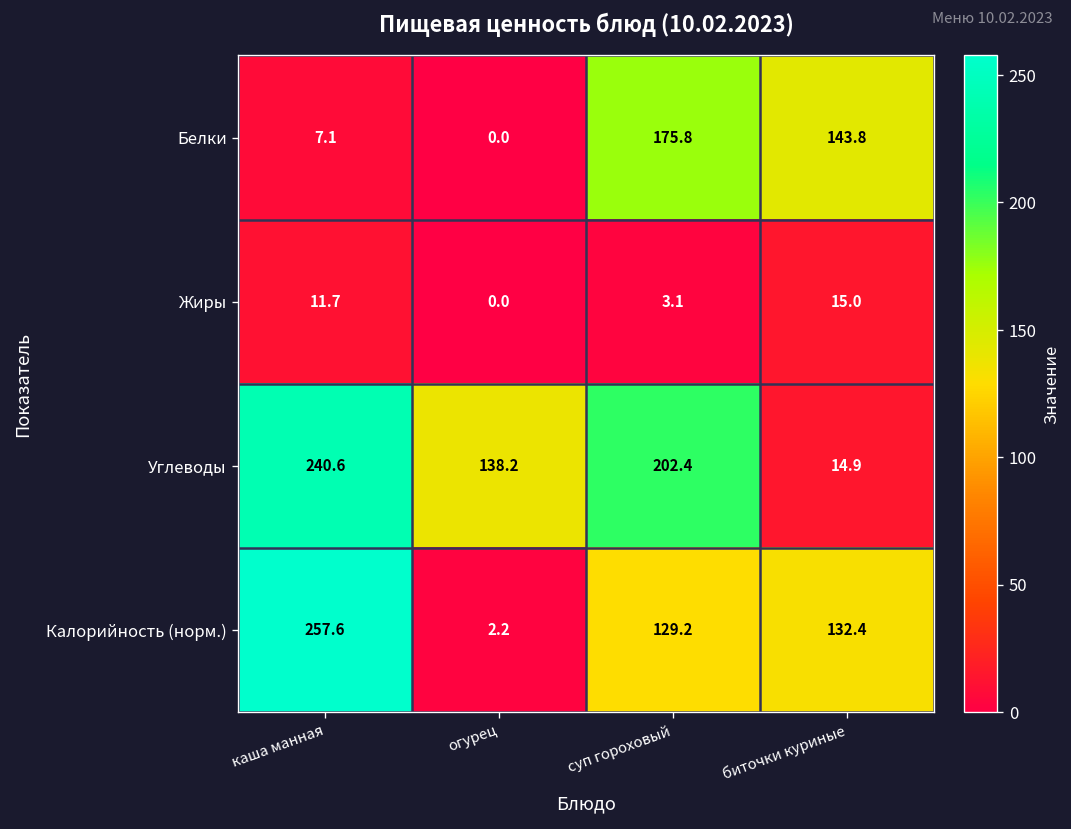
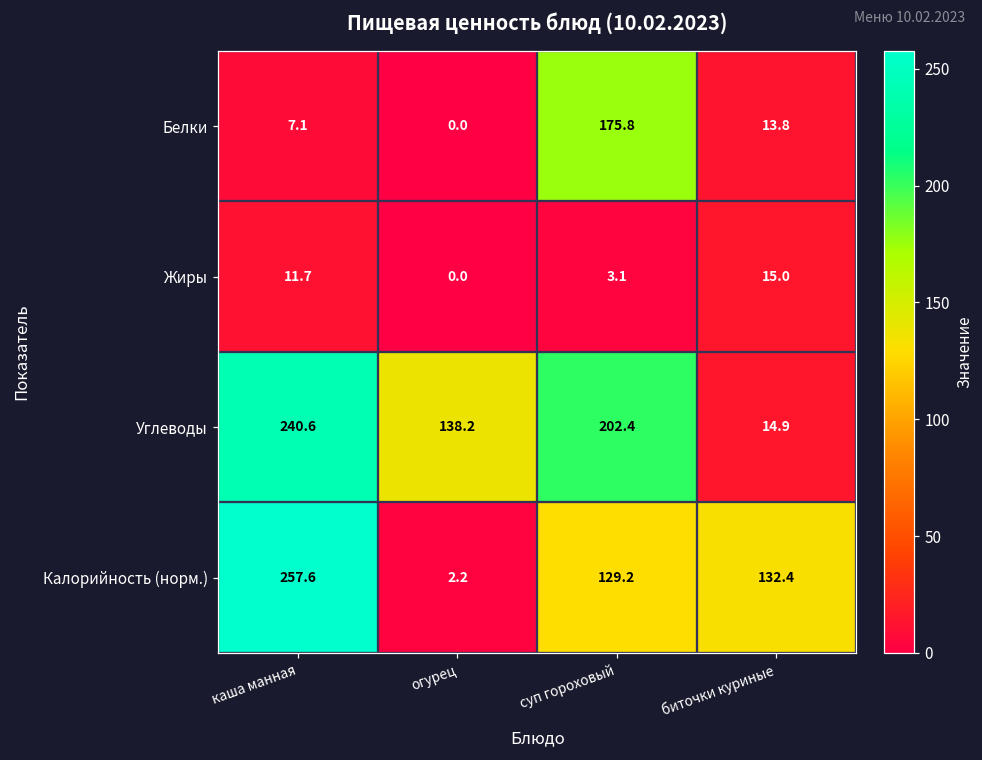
Белки, биточки куриные: 143.8 -> 13.8
